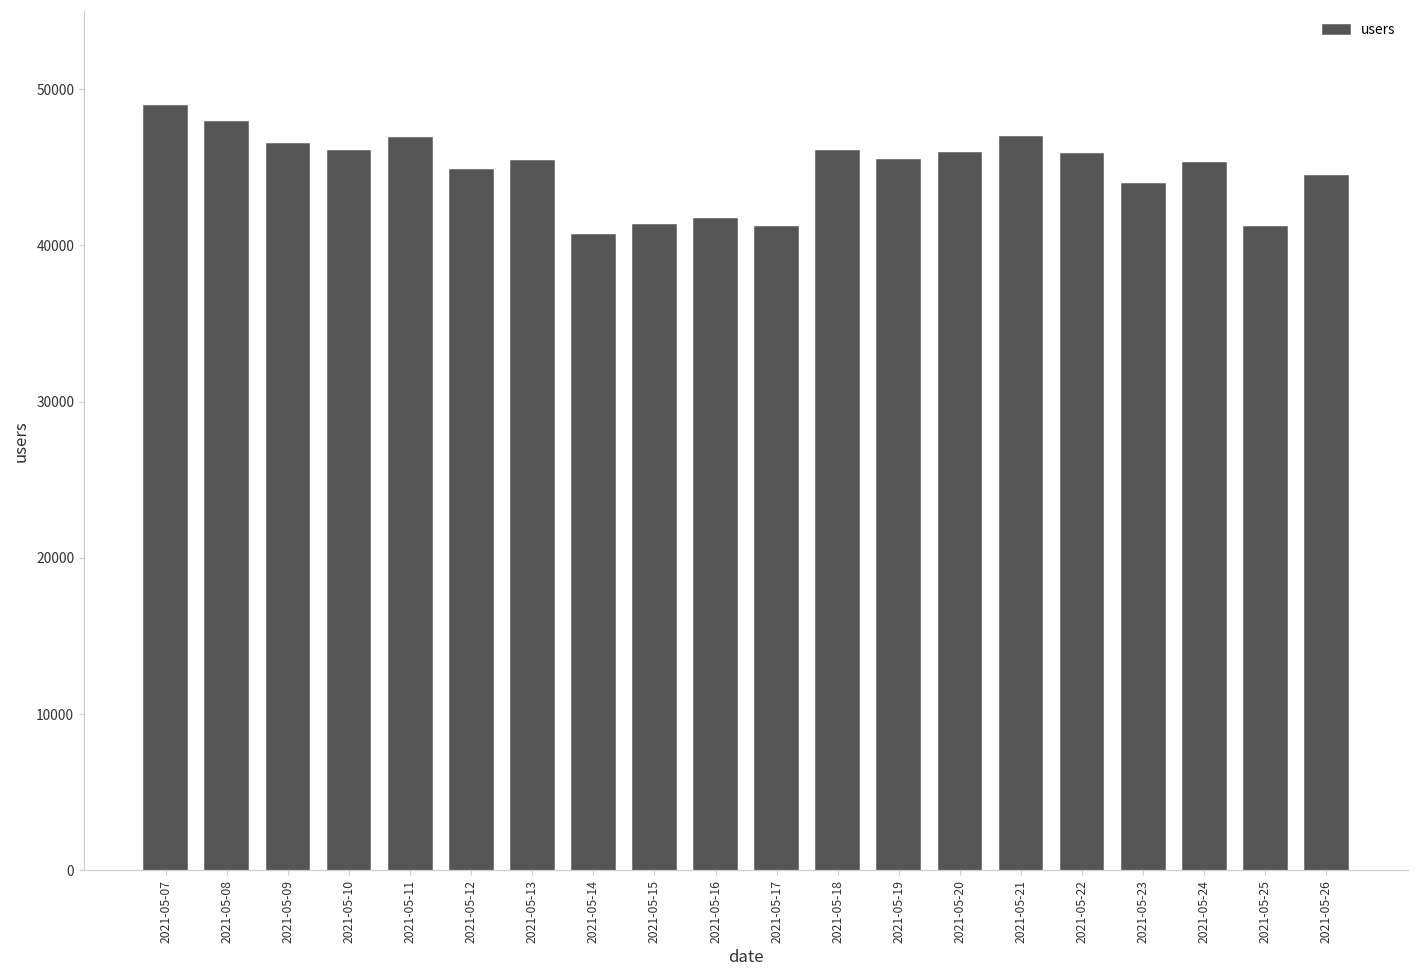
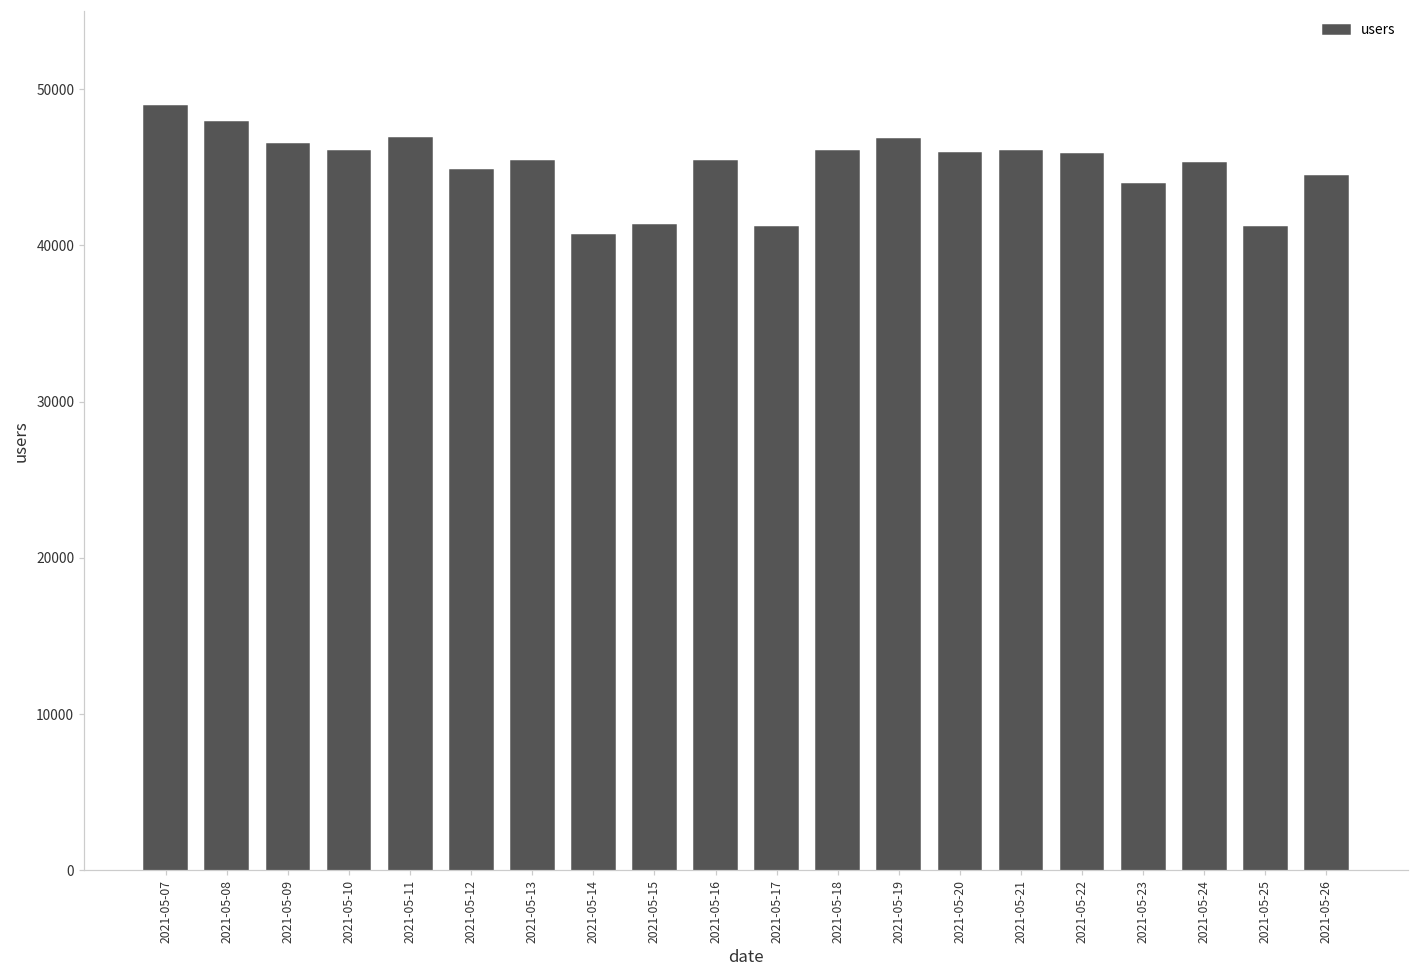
2021-05-16: 41700 -> 45400
2021-05-19: 45400 -> 46800
2021-05-21: 46900 -> 46000
